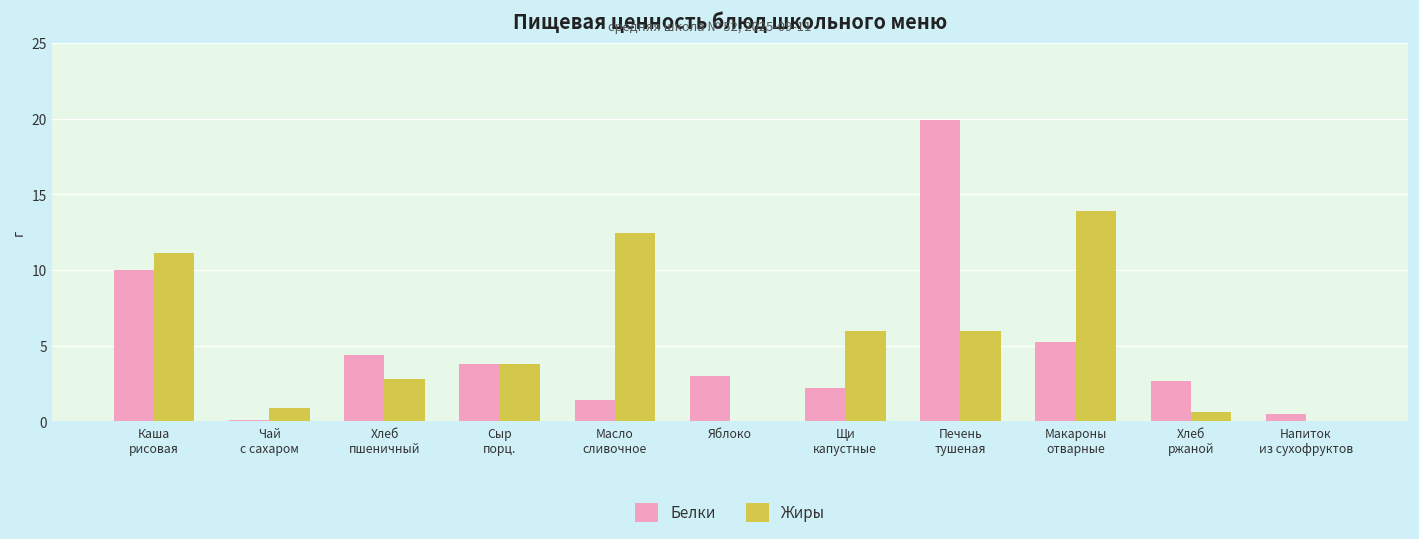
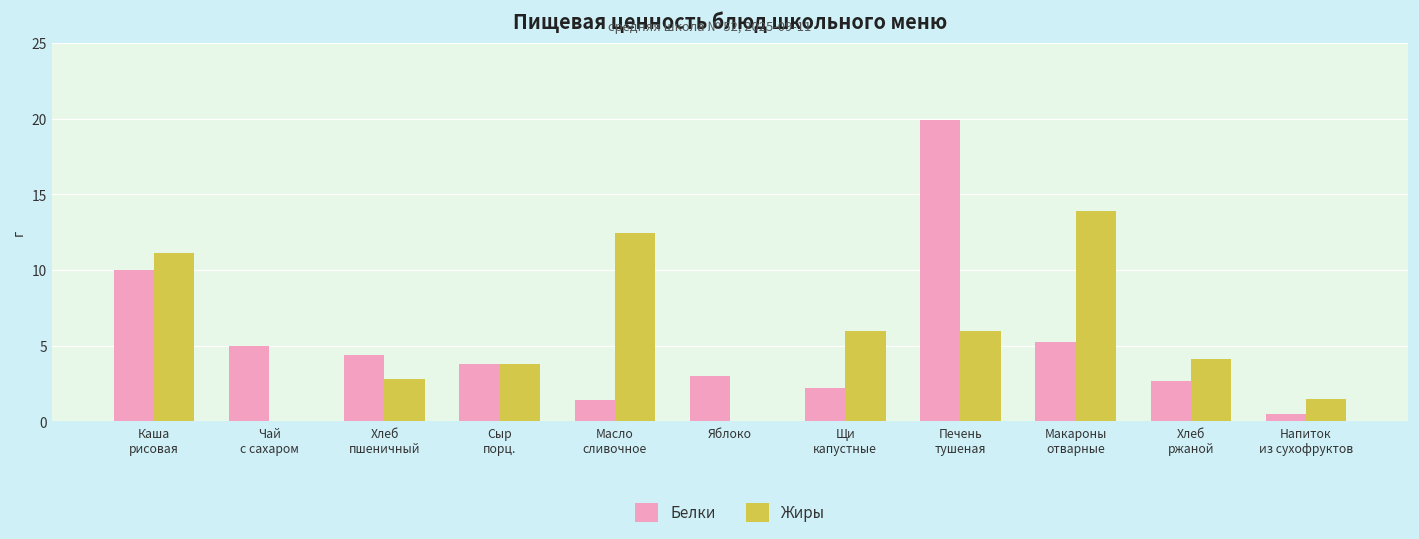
Белки, Чай с сахаром: 0.1 -> 5.0
Жиры, Чай с сахаром: 0.9 -> 0.0
Жиры, Хлеб ржаной: 0.6 -> 4.1
Жиры, Напиток из сухофруктов: 0.0 -> 1.5
